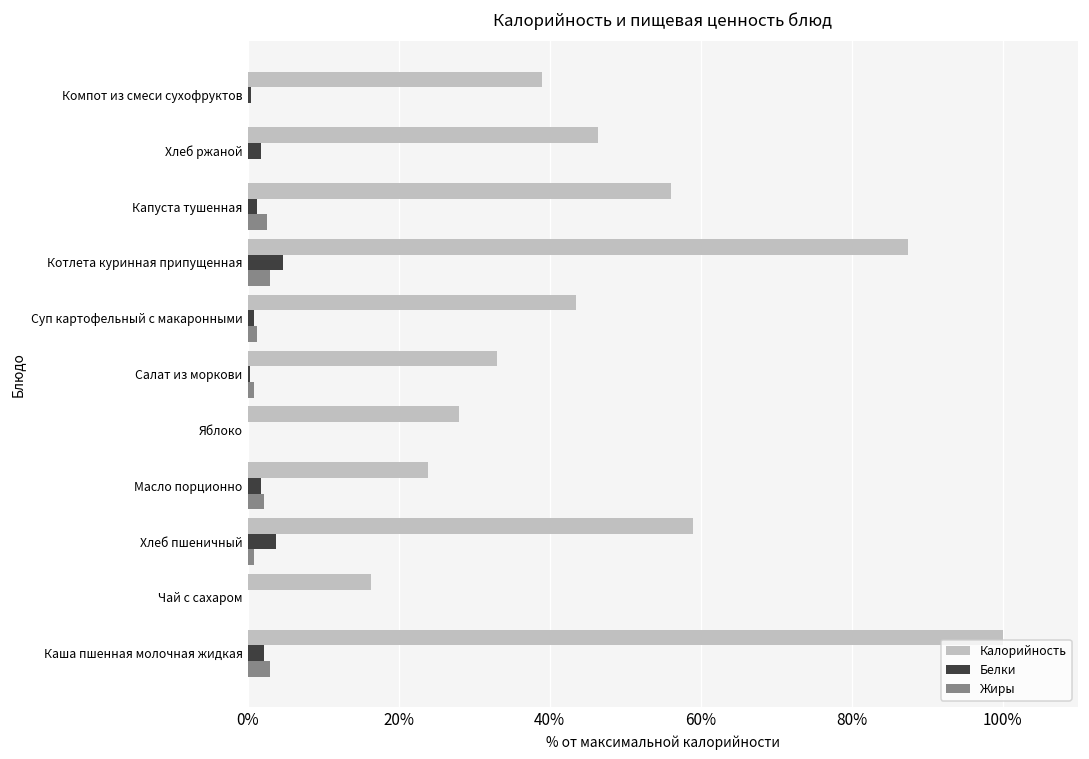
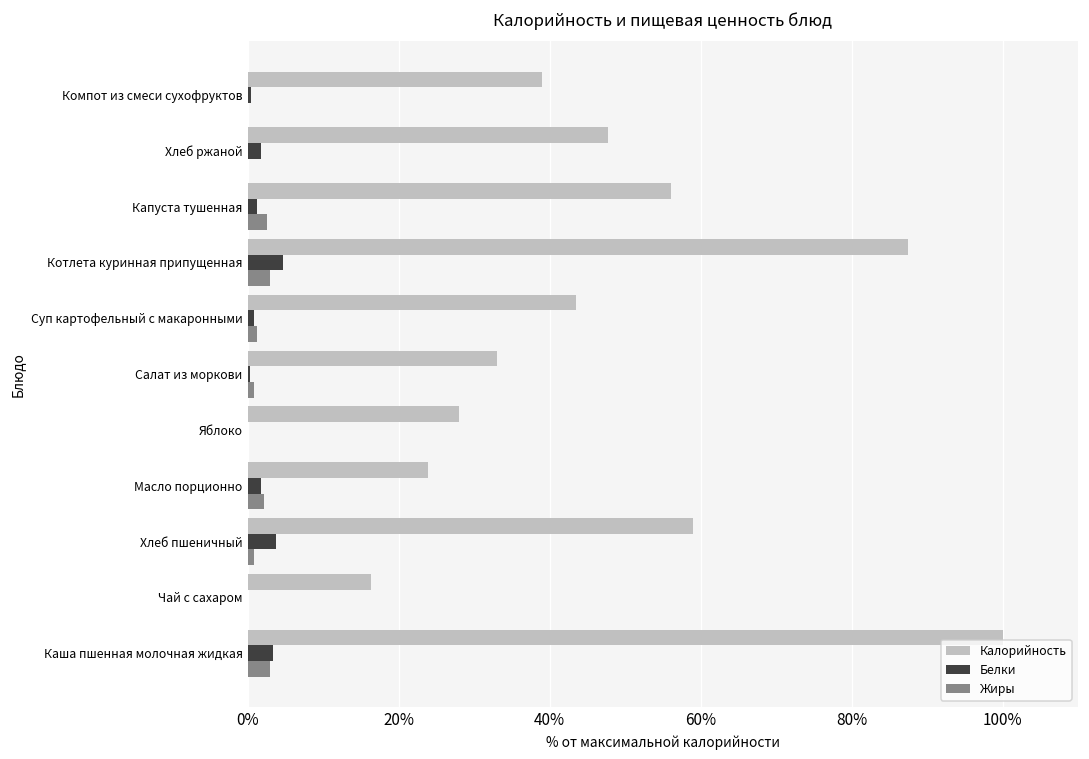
Калорийность, Хлеб ржаной: 46% -> 48%
Белки, Каша пшенная молочная жидкая: 2% -> 3%
